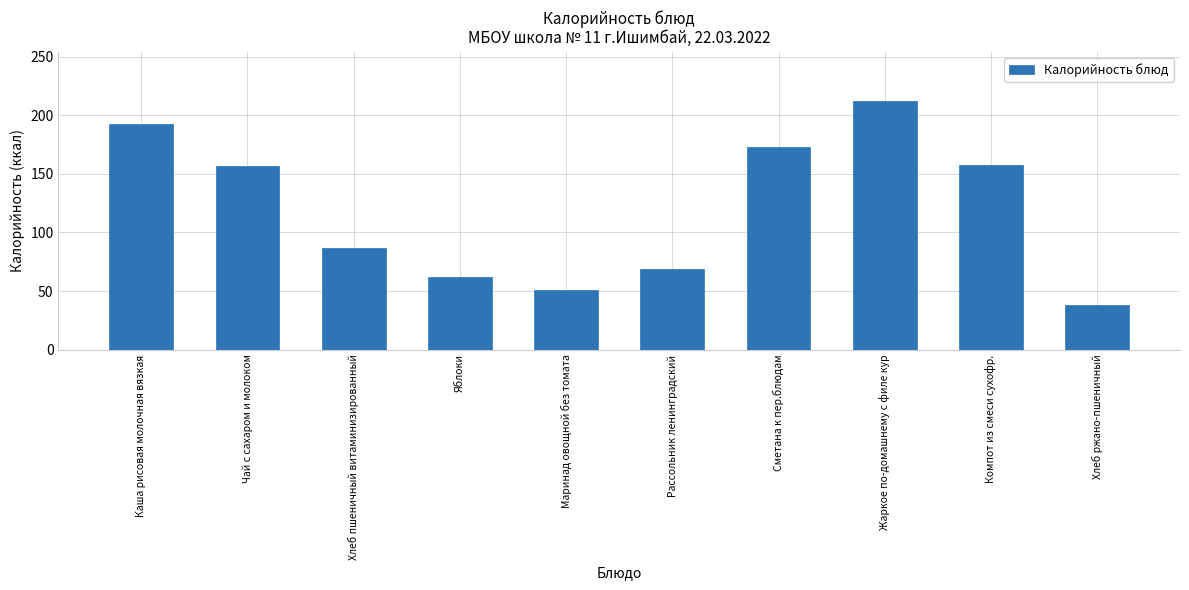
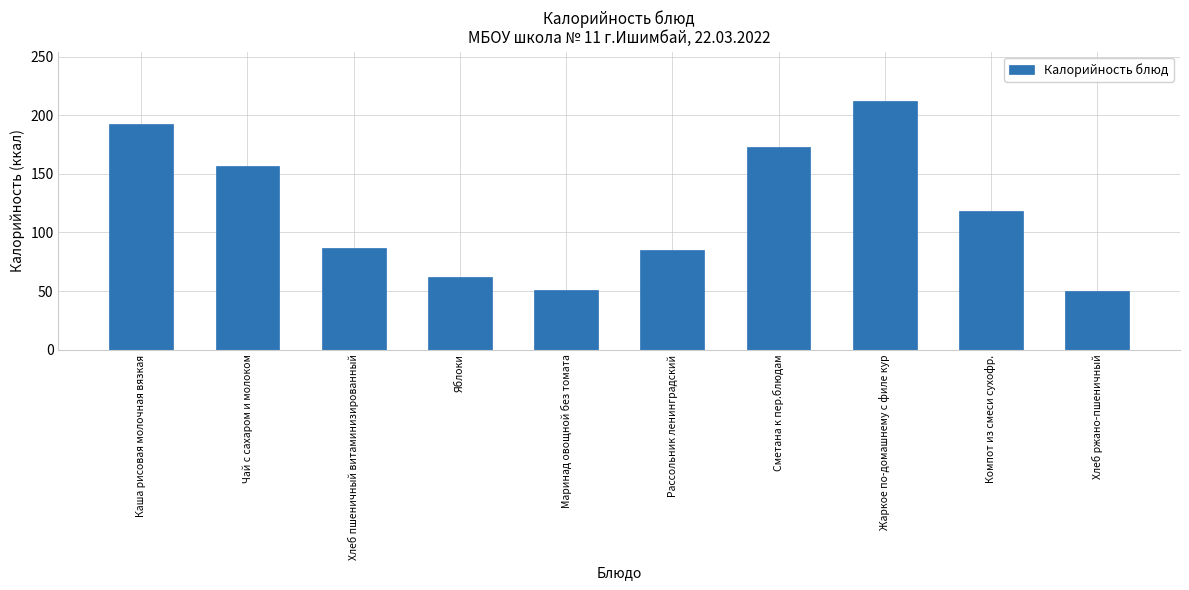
Рассольник ленинградский: 69 -> 85
Компот из смеси сухофр.: 158 -> 118
Хлеб ржано-пшеничный: 38 -> 50
